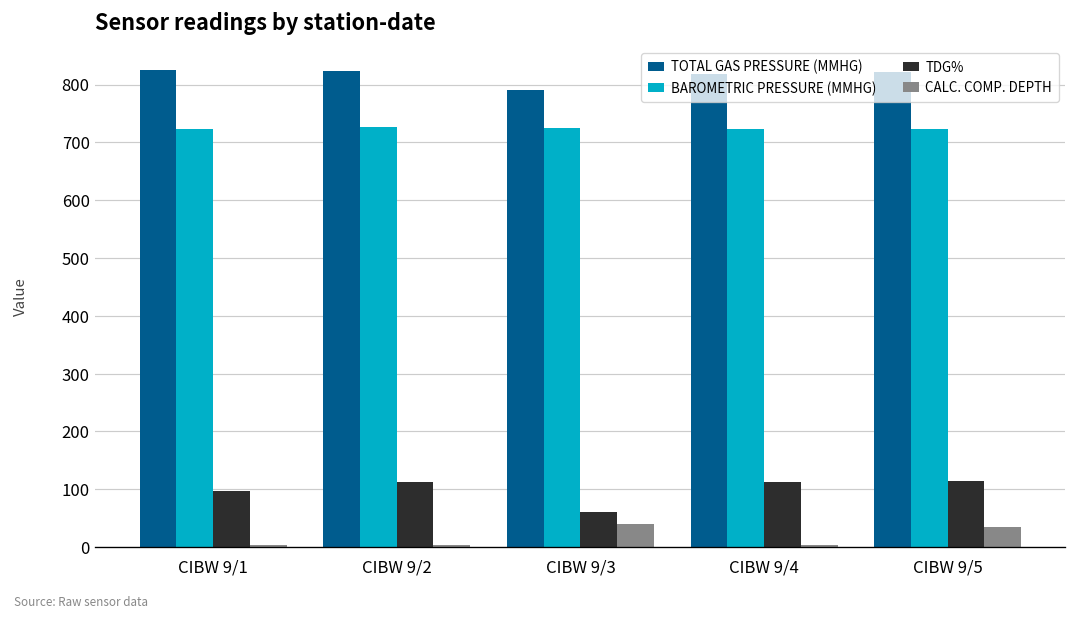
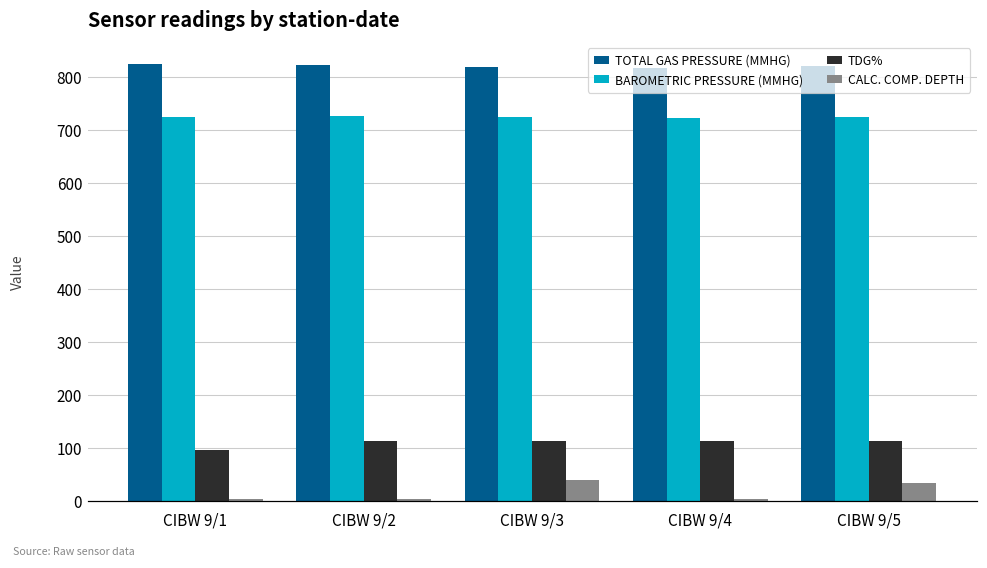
TOTAL GAS PRESSURE (MMHG), CIBW 9/3: 790 -> 820
TDG%, CIBW 9/3: 60 -> 110
